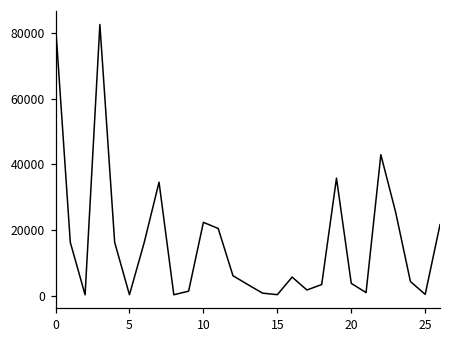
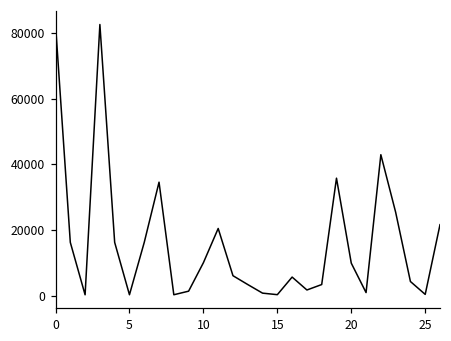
10: 22000 -> 10000
20: 4000 -> 10000
